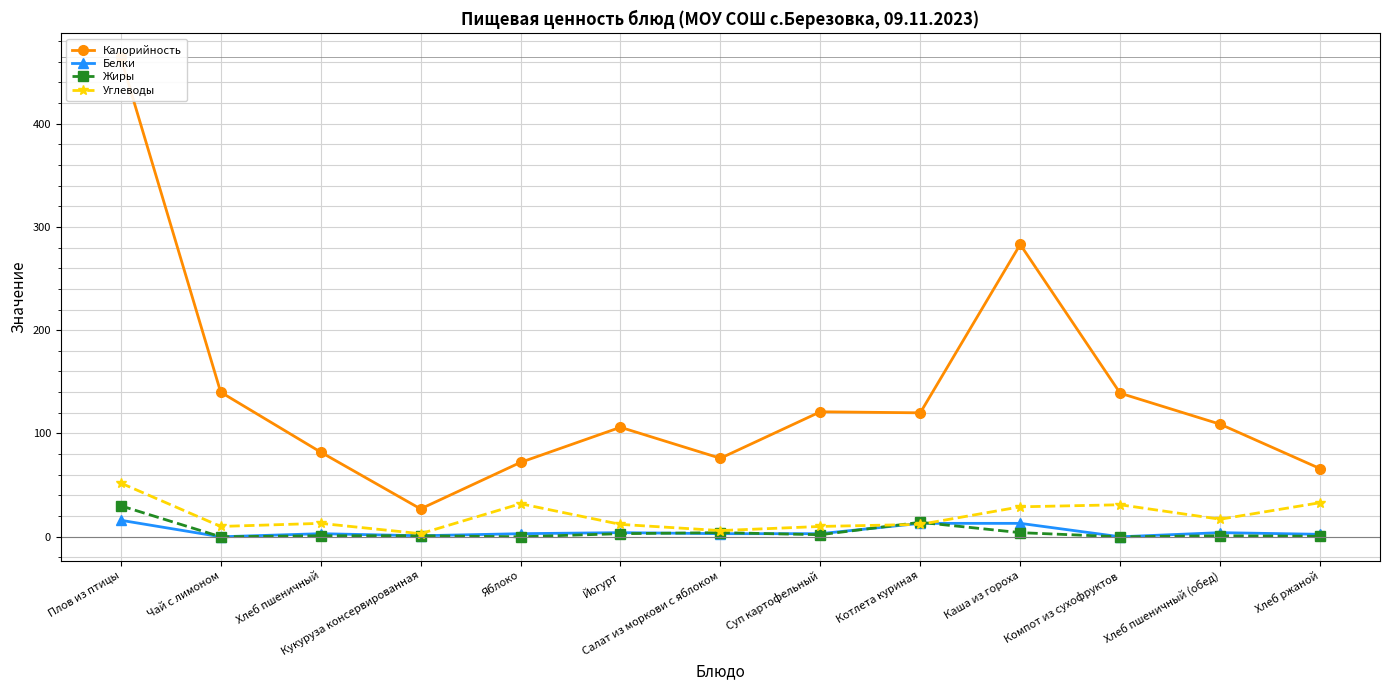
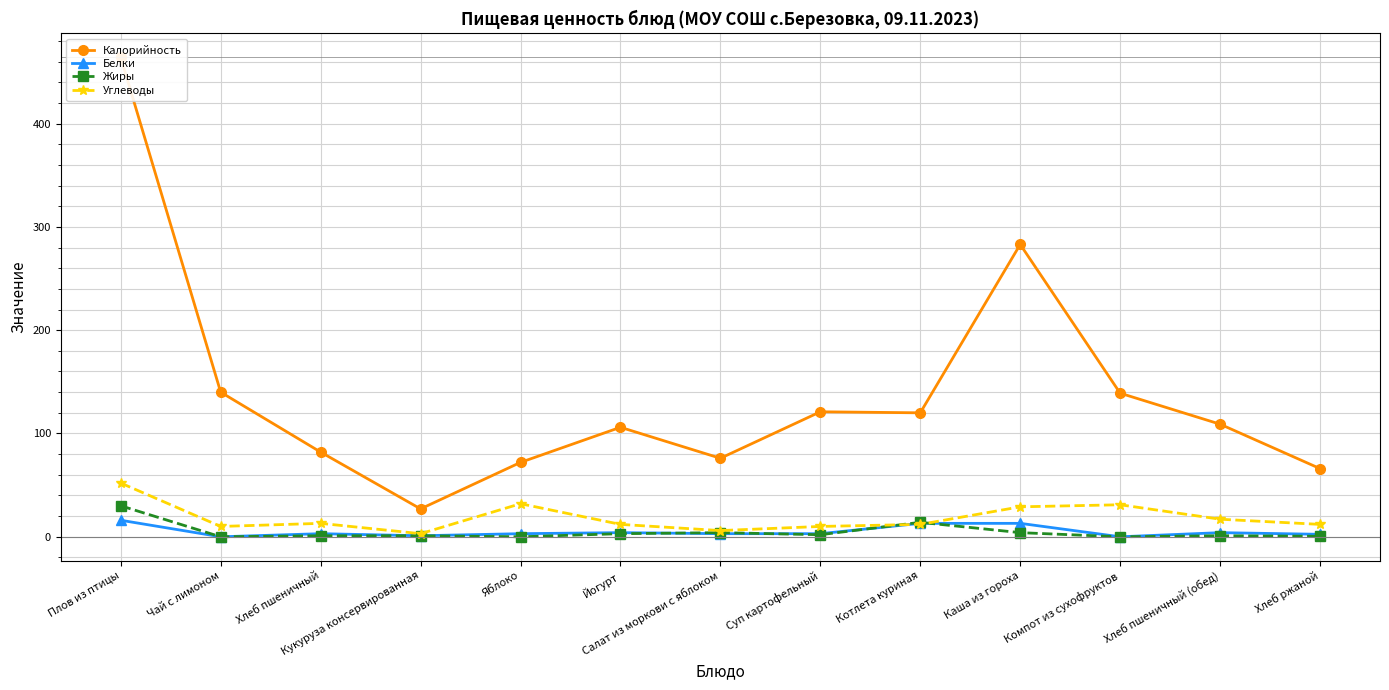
Углеводы, Хлеб ржаной: 33 -> 12
